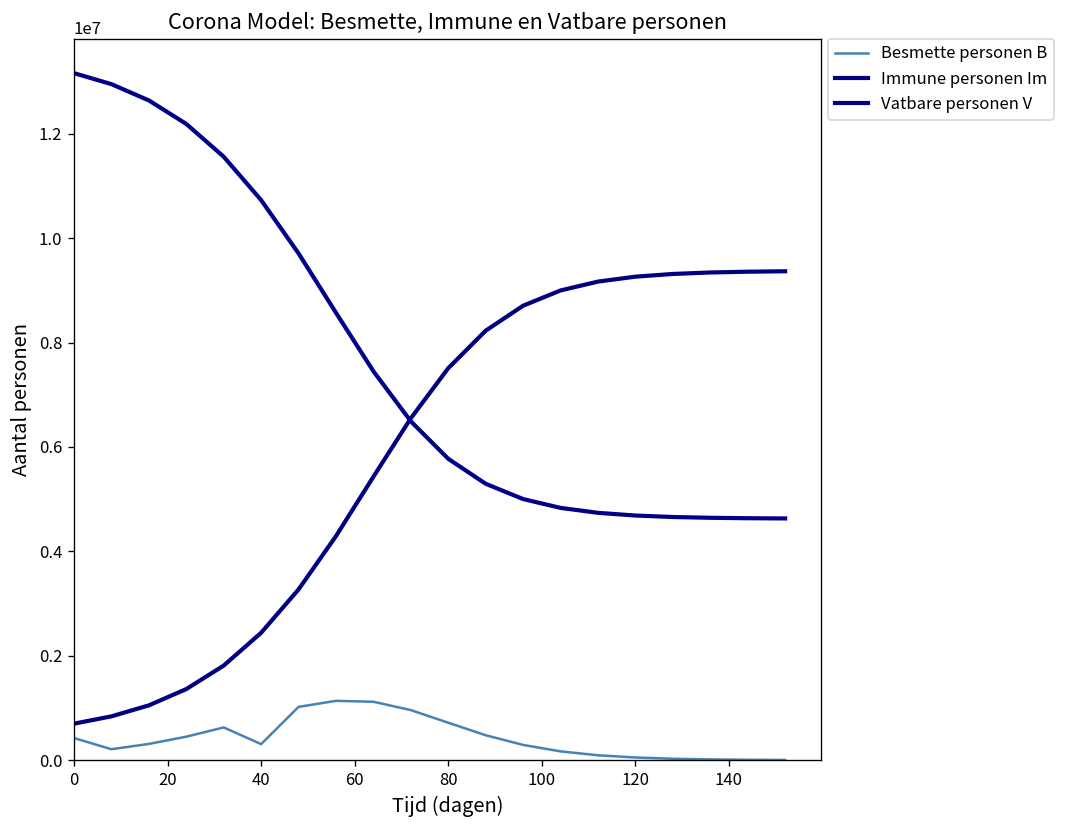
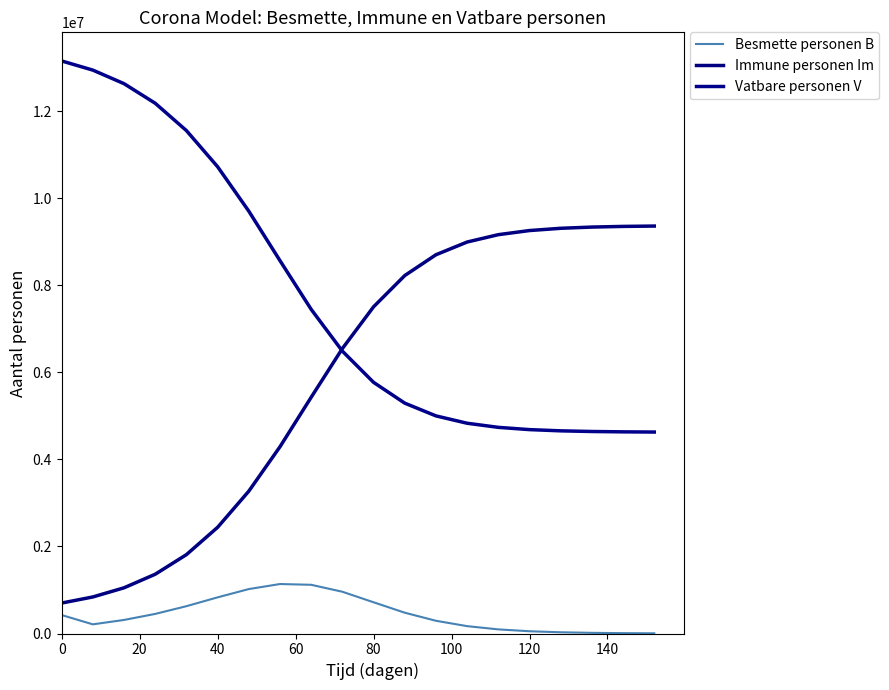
Besmette personen B, 40: 300000 -> 800000
